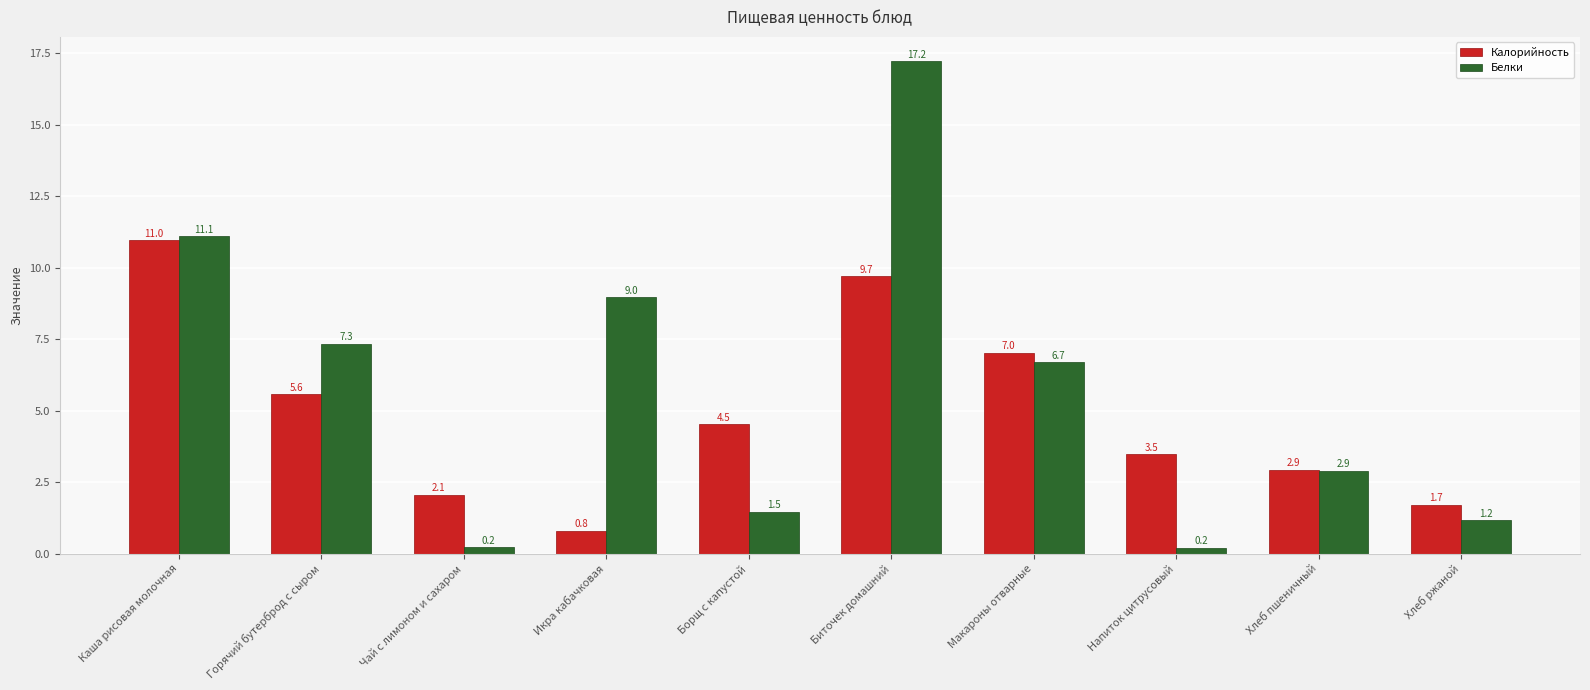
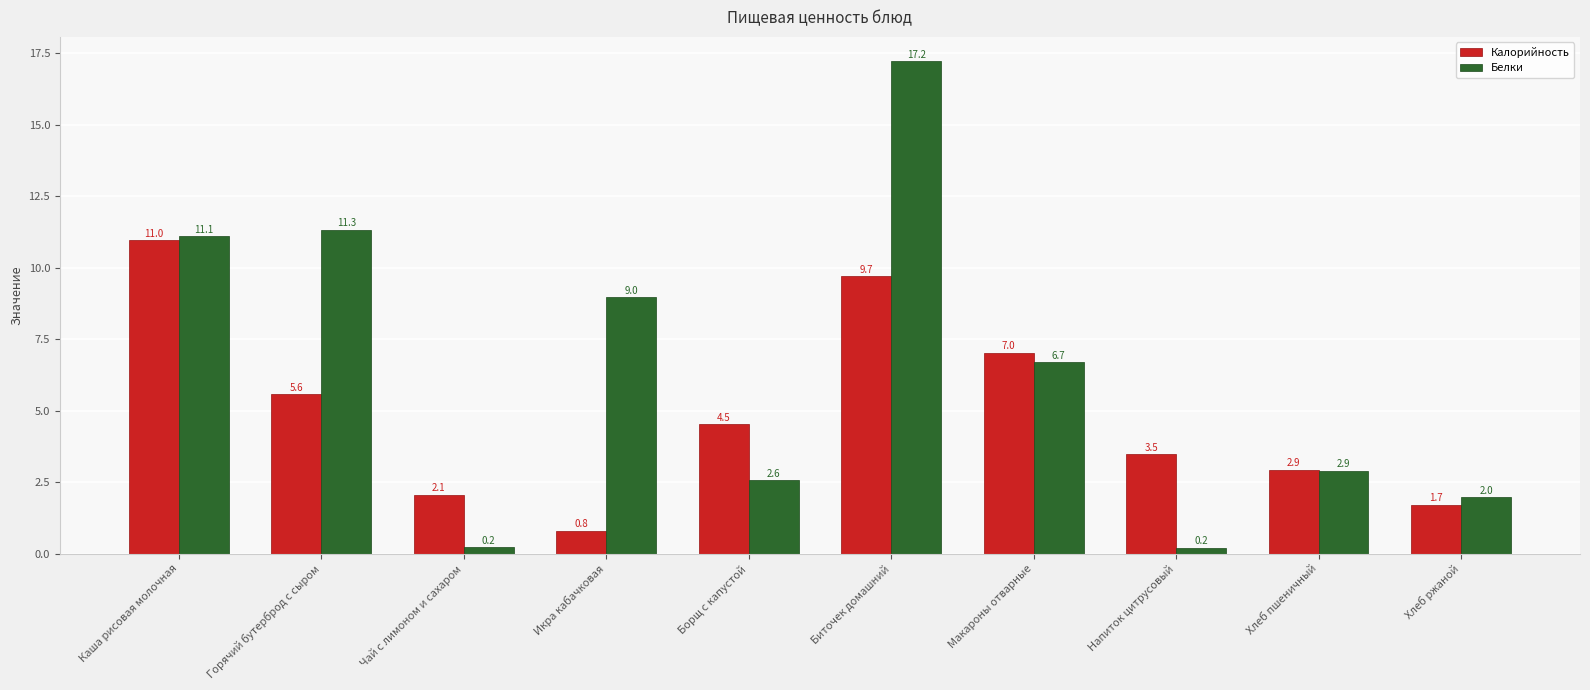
Белки, Горячий бутерброд с сыром: 7.3 -> 11.3
Белки, Борщ с капустой: 1.5 -> 2.6
Белки, Хлеб ржаной: 1.2 -> 2.0
